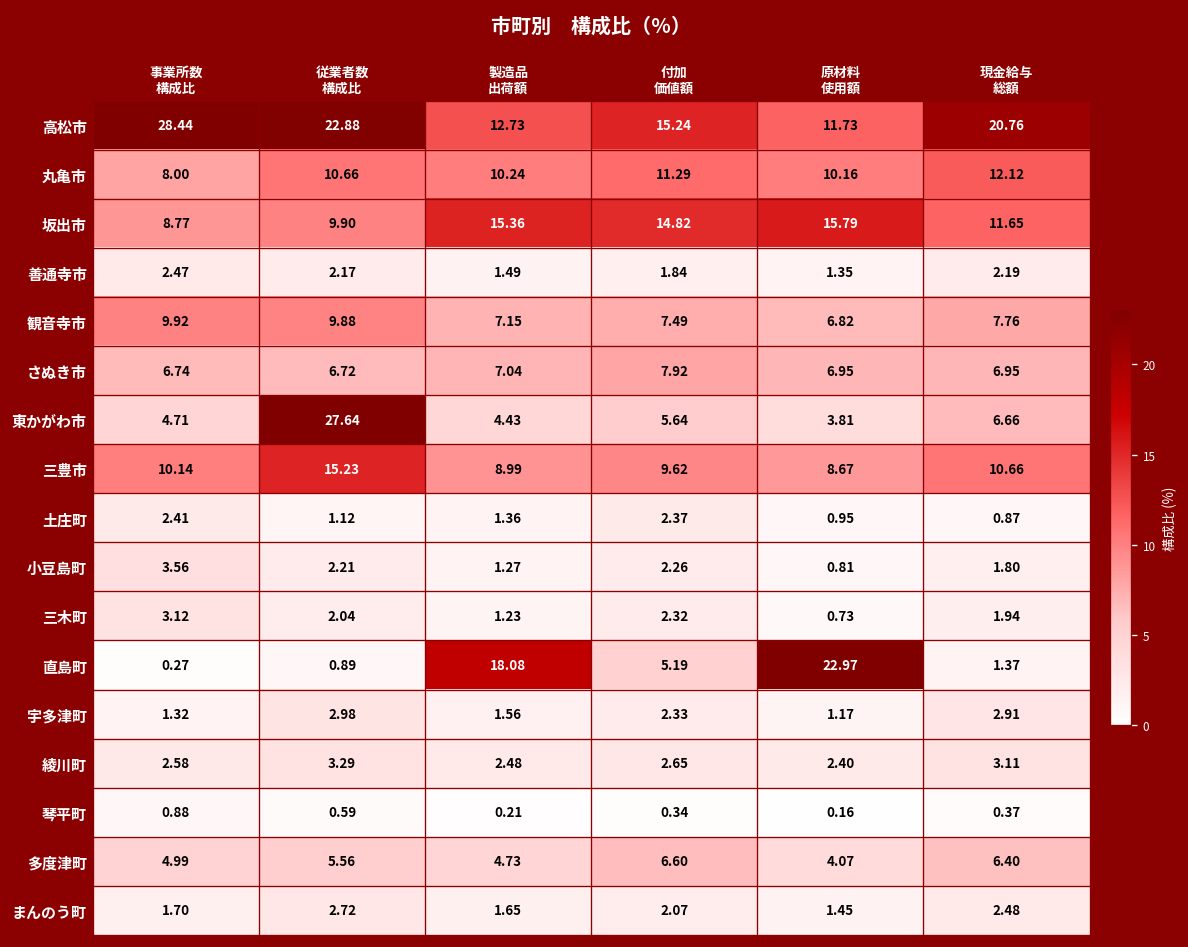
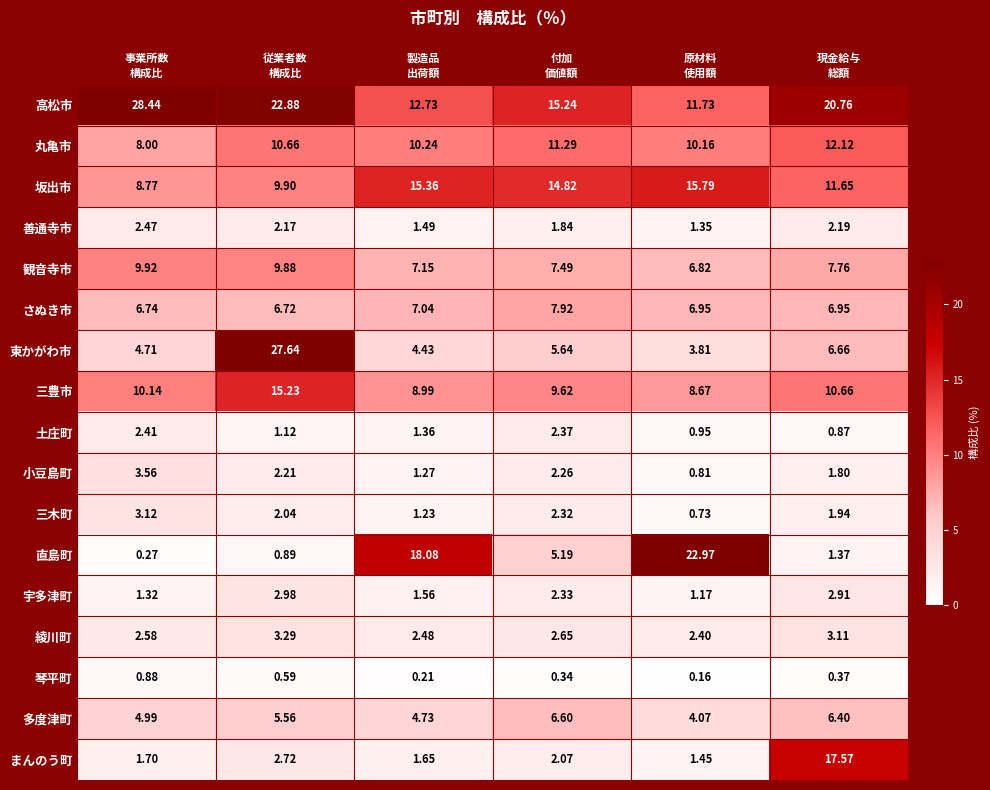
まんのう町, 現金給与 総額: 2.48 -> 17.57
